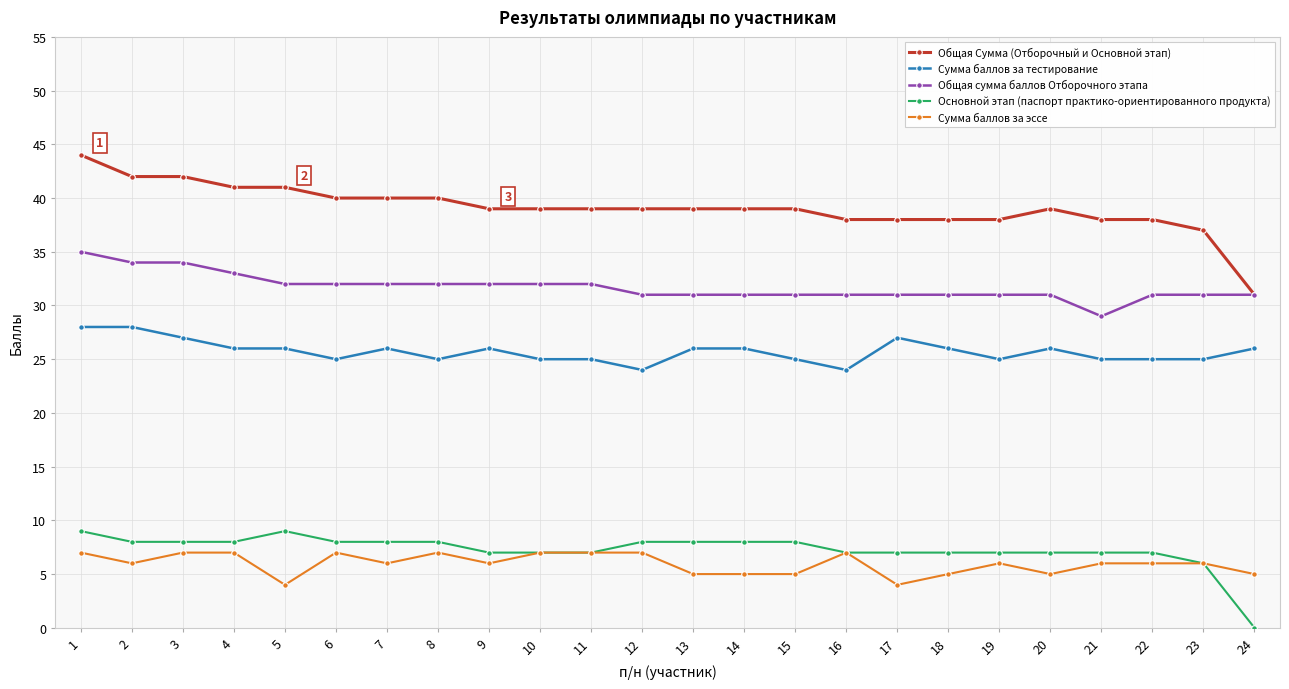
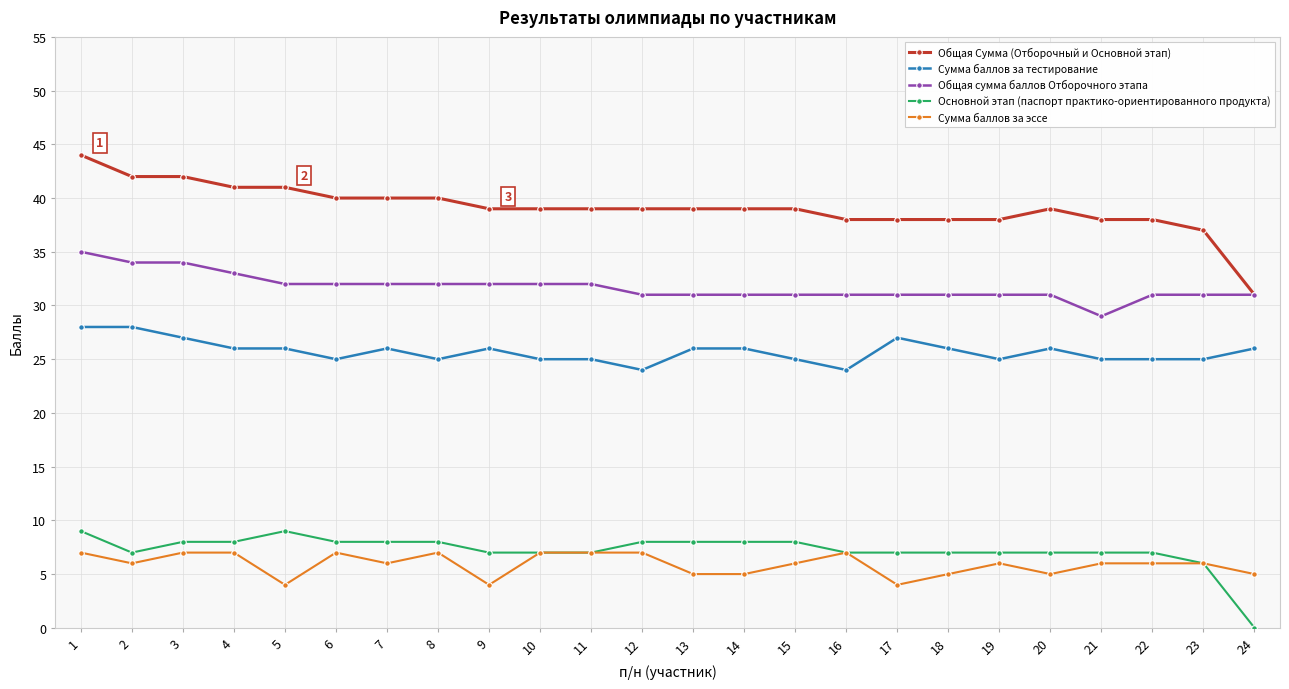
Основной этап (паспорт практико-ориентированного продукта), 2: 8 -> 7
Сумма баллов за эссе, 9: 6 -> 4
Сумма баллов за эссе, 15: 5 -> 6
